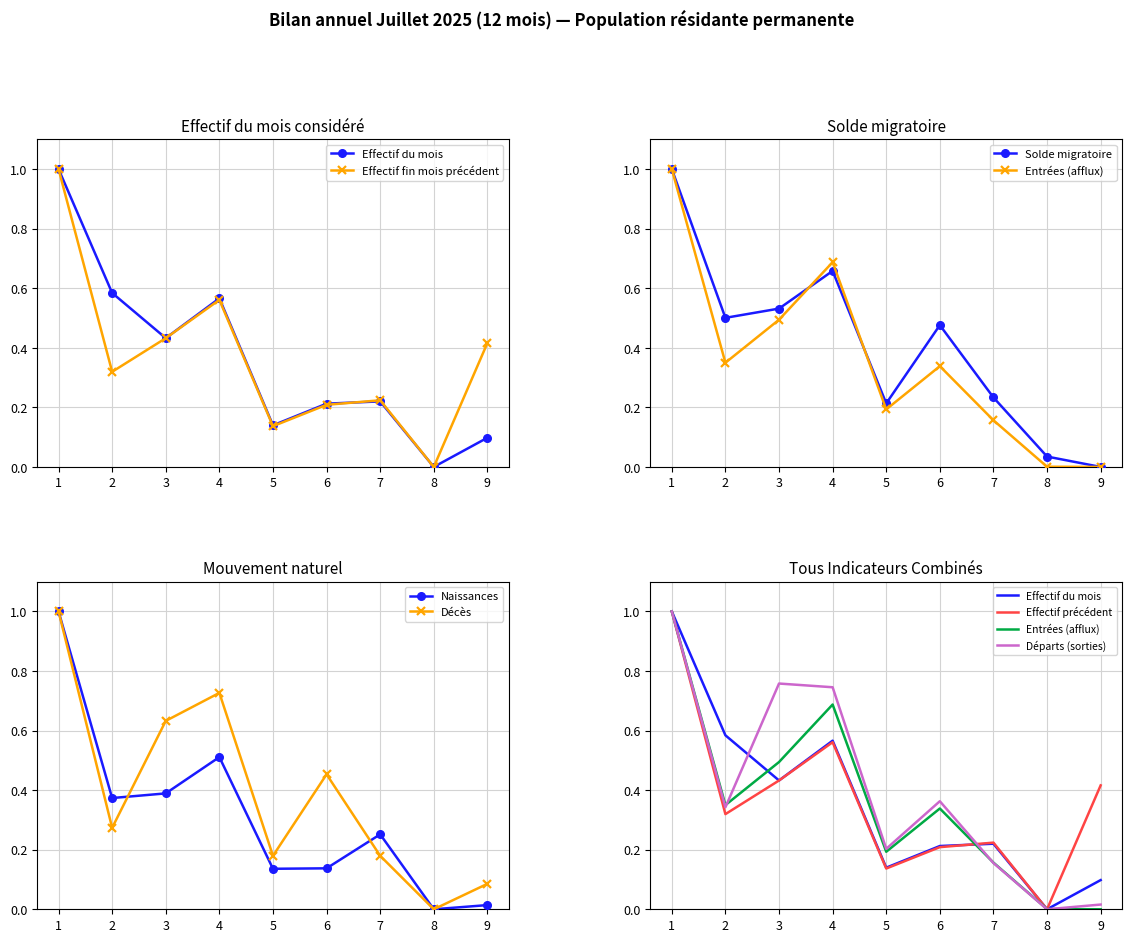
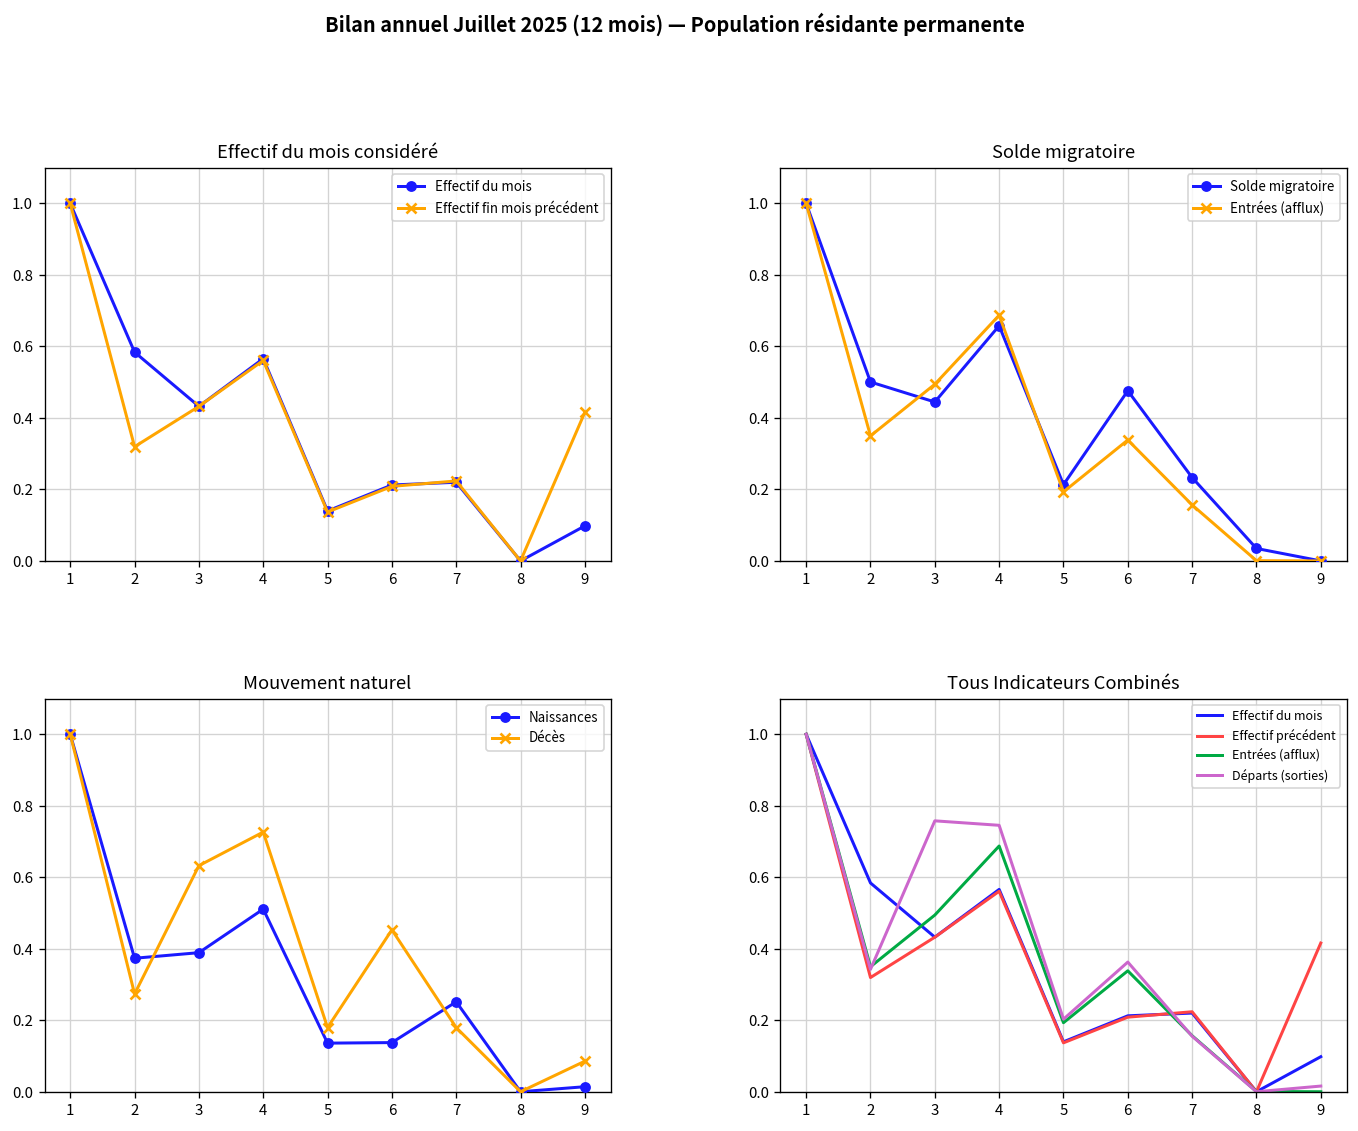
Solde migratoire, Solde migratoire, 3: 0.53 -> 0.44
